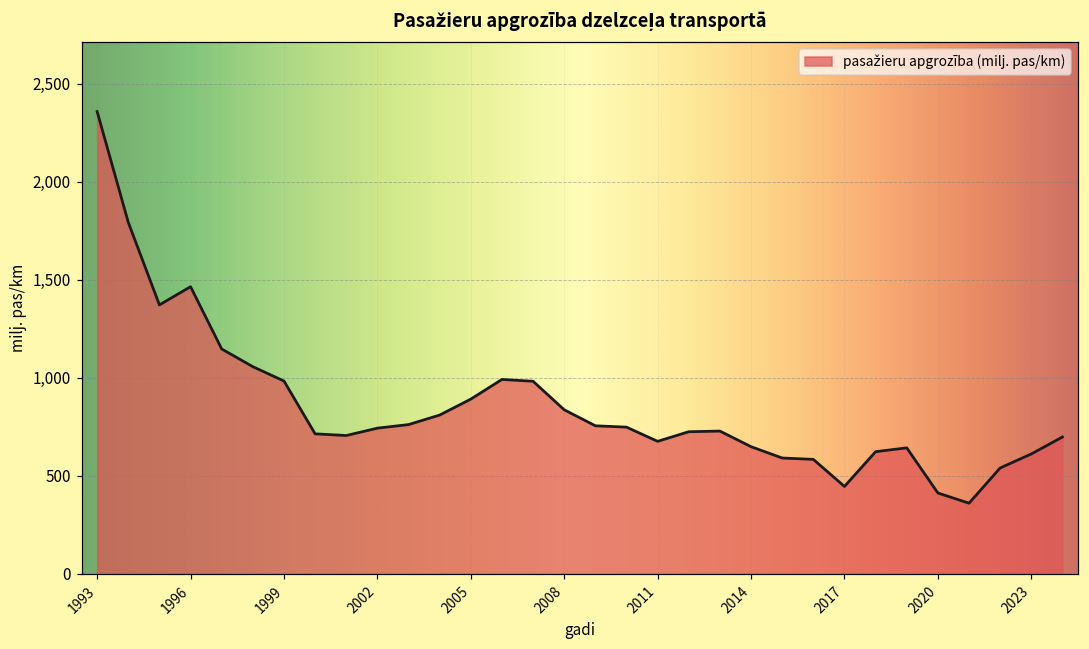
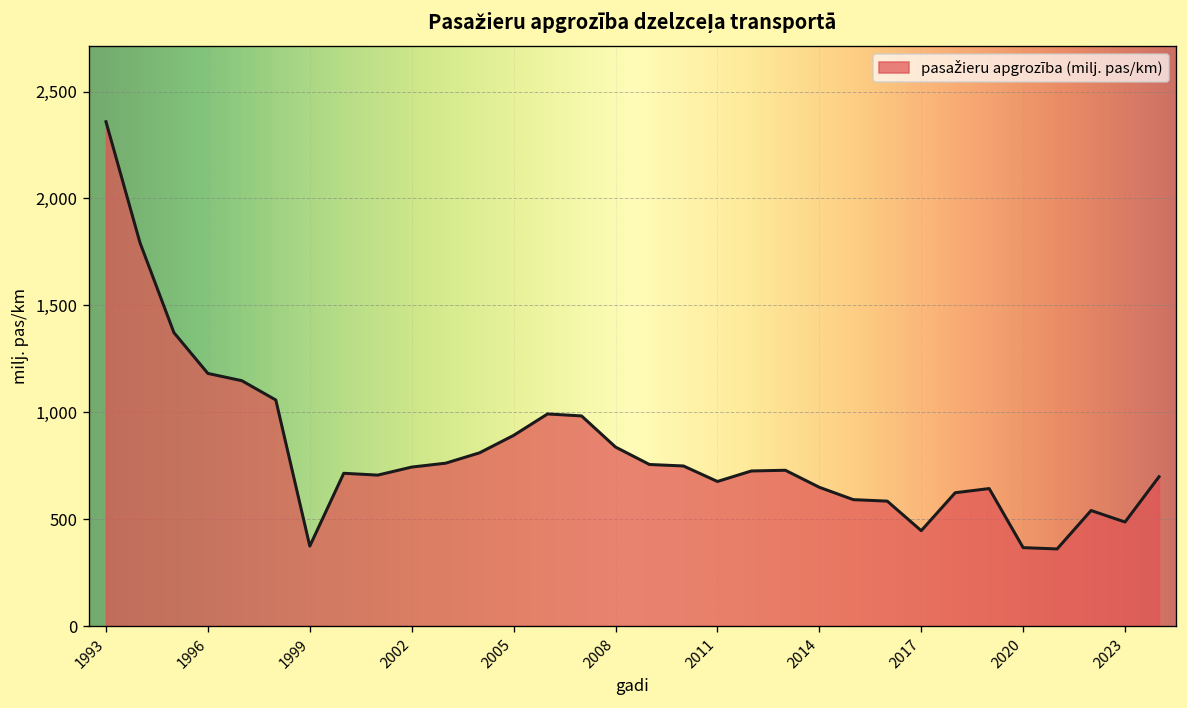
1996: 1,470 -> 1,180
1999: 980 -> 370
2020: 410 -> 370
2023: 610 -> 490
